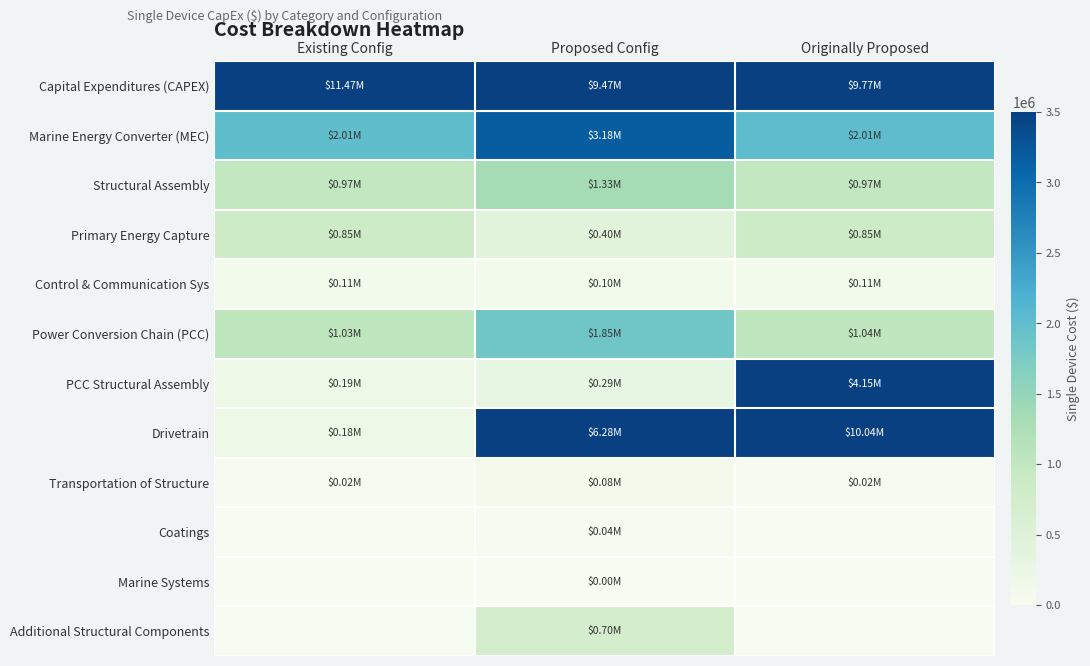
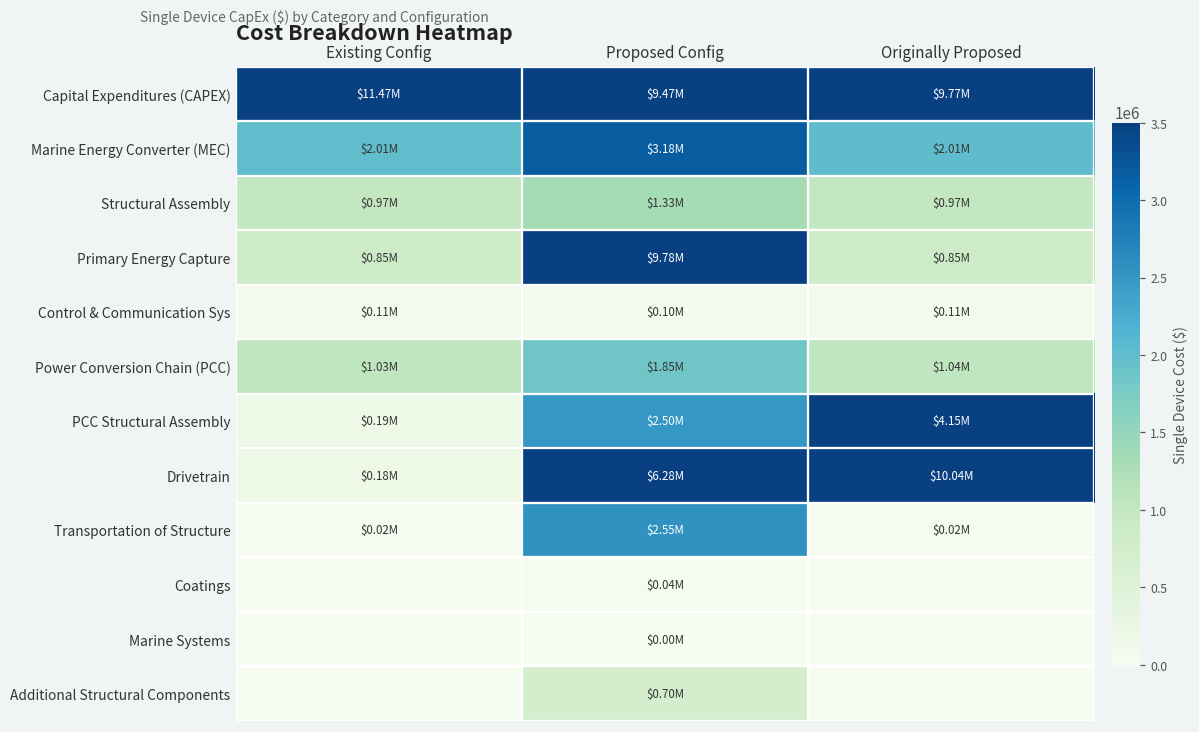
Primary Energy Capture, Proposed Config: $0.40M -> $9.78M
PCC Structural Assembly, Proposed Config: $0.29M -> $2.50M
Transportation of Structure, Proposed Config: $0.08M -> $2.55M
